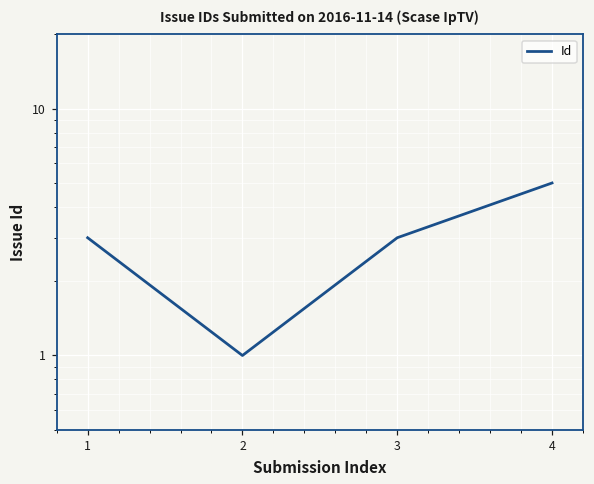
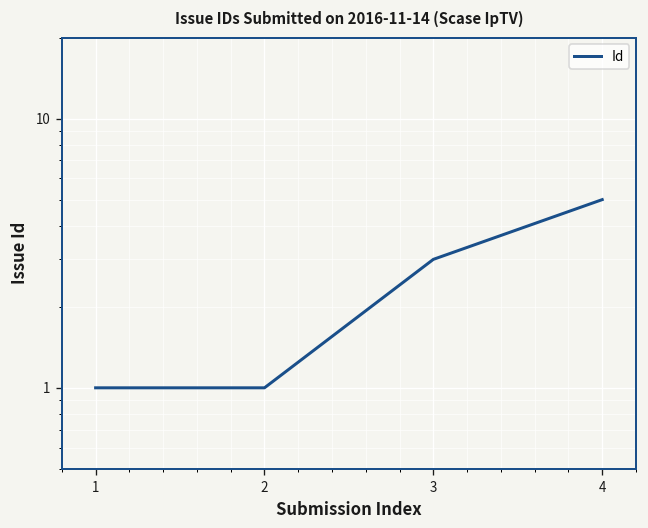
1: 3 -> 1
